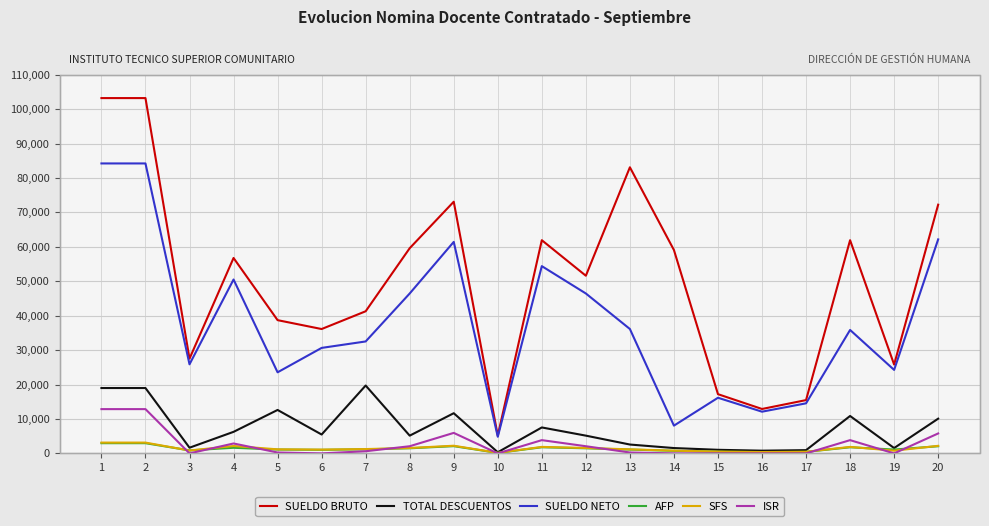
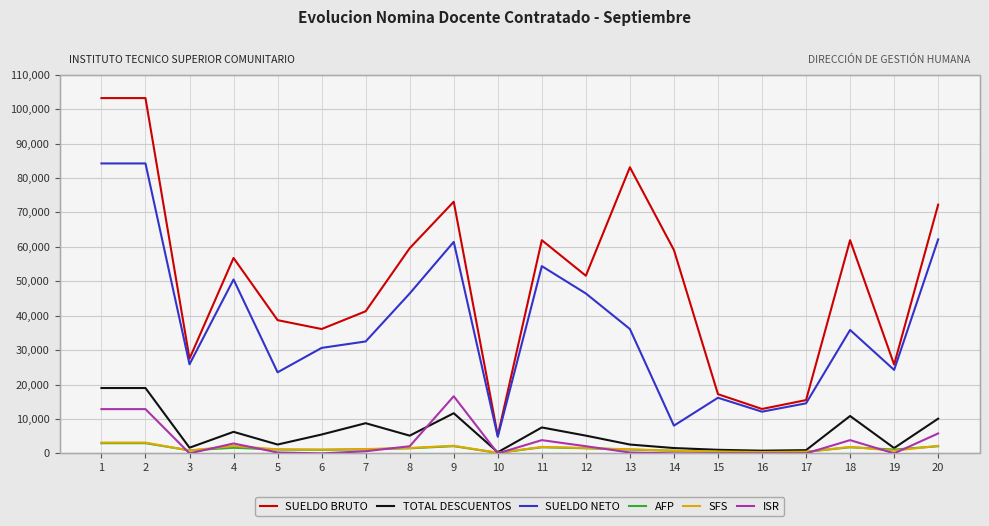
TOTAL DESCUENTOS, 5: 13,000 -> 3,000
TOTAL DESCUENTOS, 7: 20,000 -> 9,000
ISR, 9: 6,000 -> 17,000
